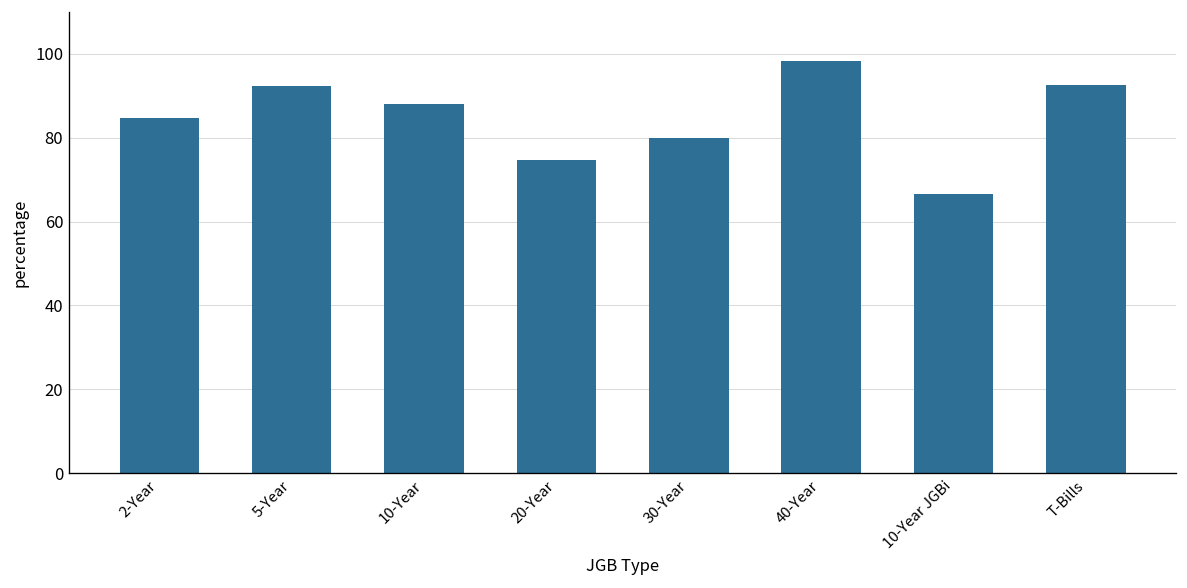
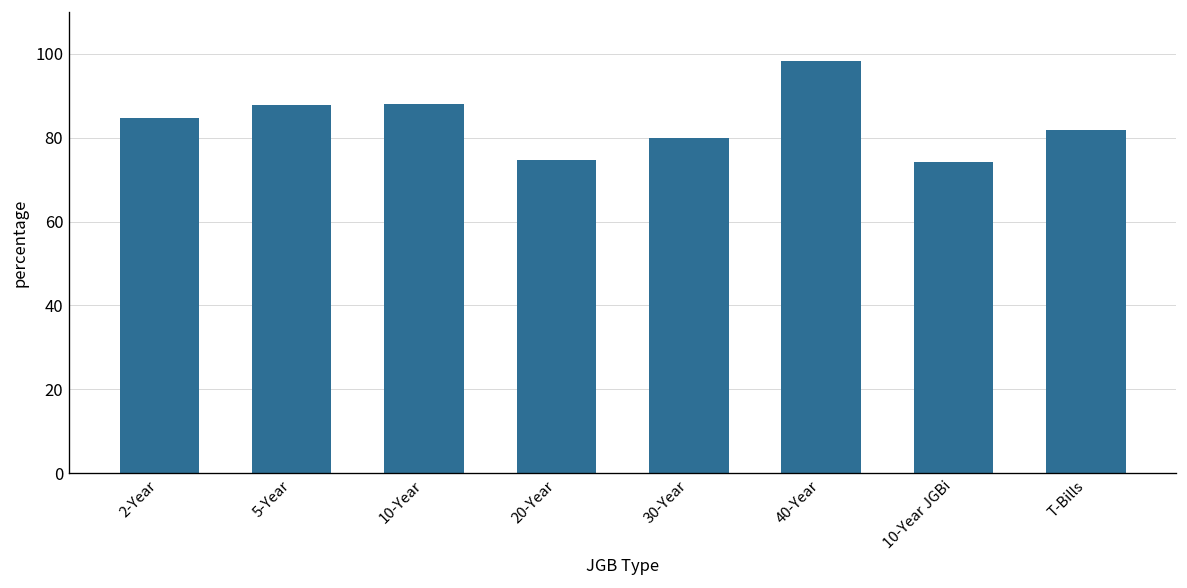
5-Year: 92 -> 88
10-Year JGBi: 67 -> 74
T-Bills: 93 -> 82
